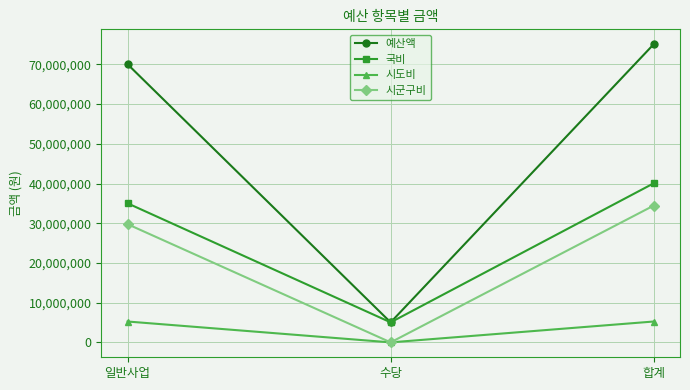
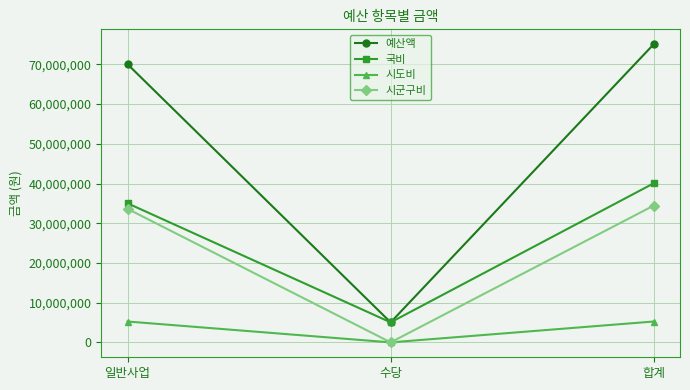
시군구비, 일반사업: 30,000,000 -> 34,000,000
